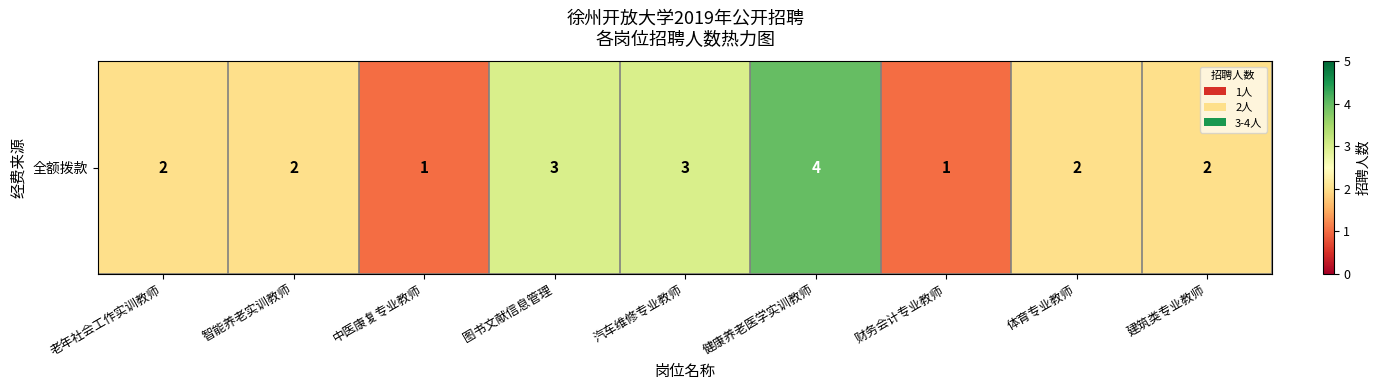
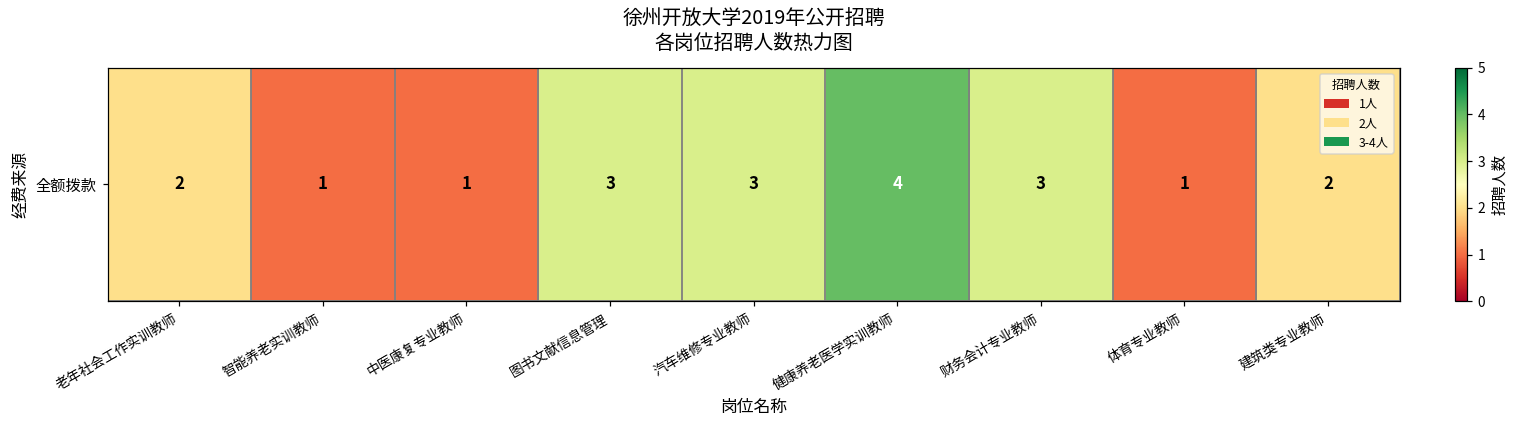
全额拨款, 智能养老实训教师: 2 -> 1
全额拨款, 财务会计专业教师: 1 -> 3
全额拨款, 体育专业教师: 2 -> 1
